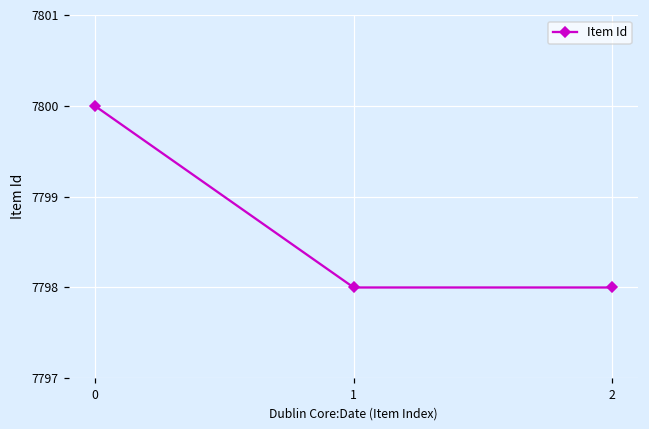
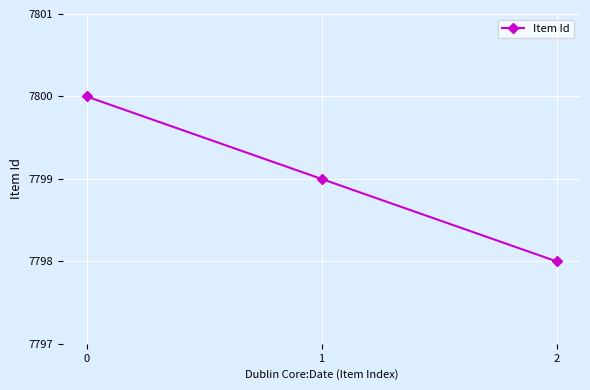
1: 7798 -> 7799
